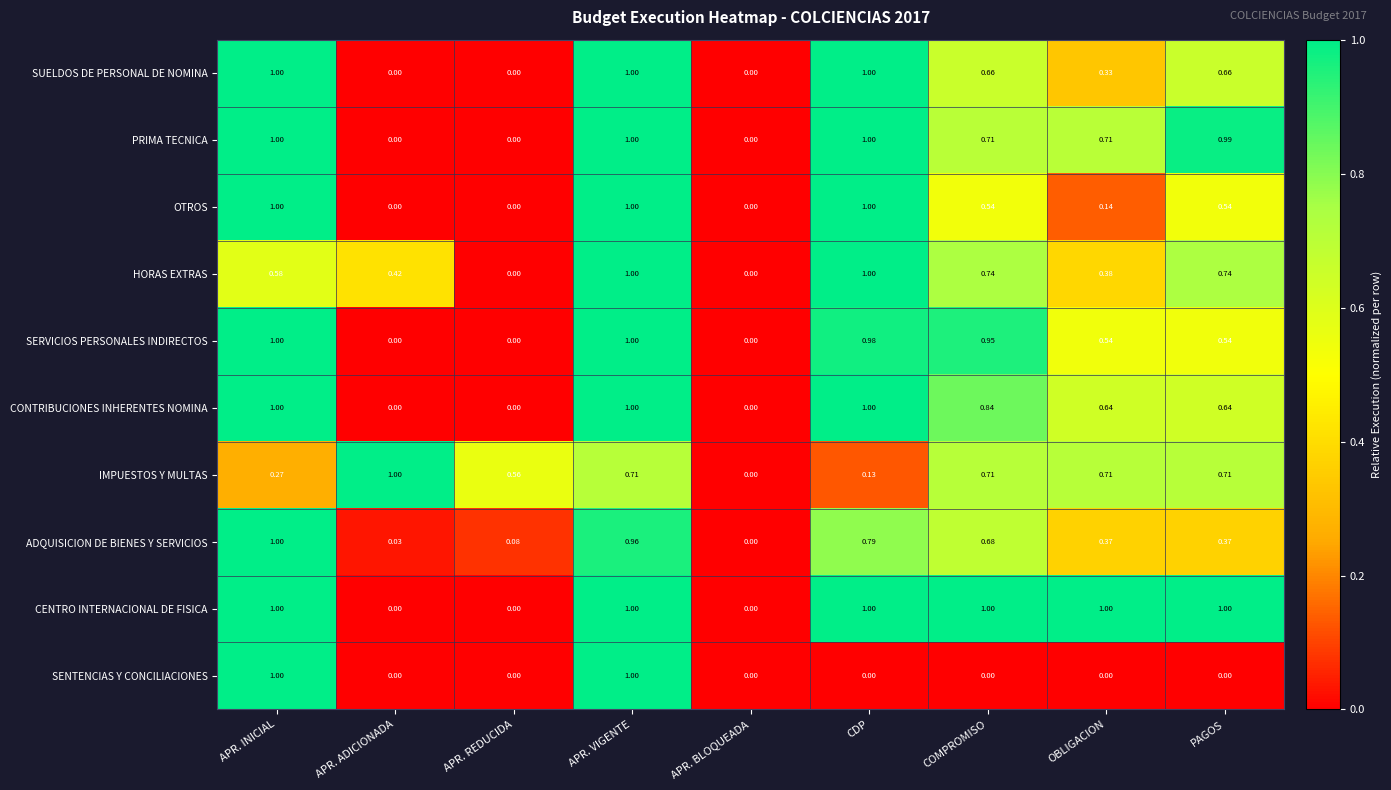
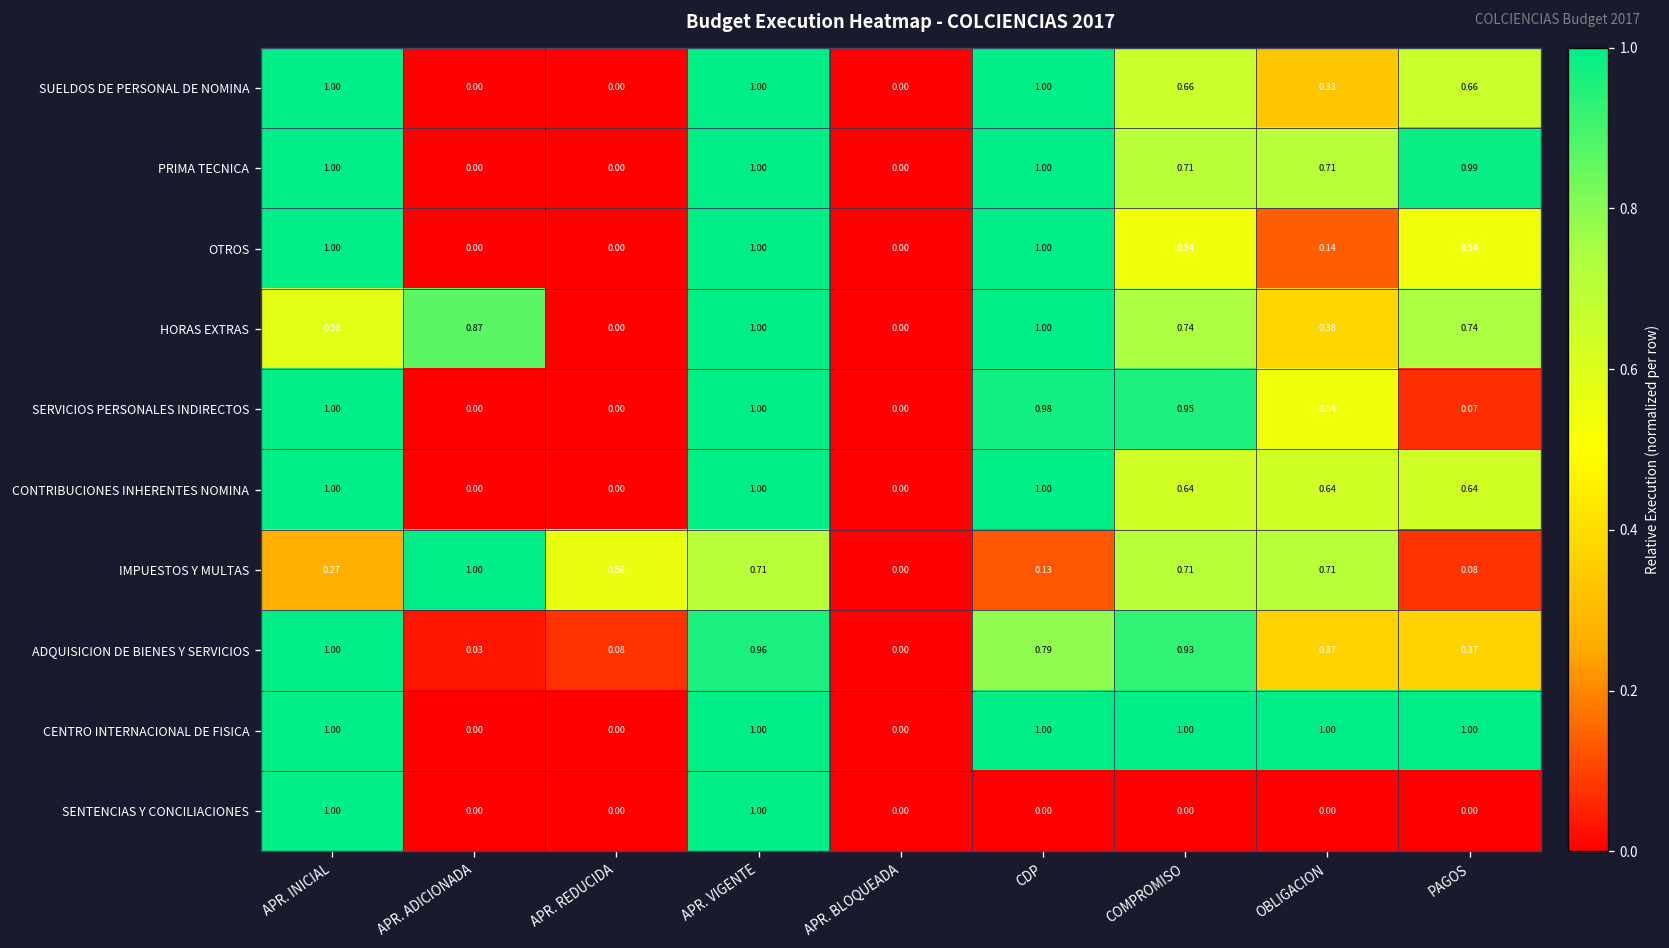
HORAS EXTRAS, APR. ADICIONADA: 0.42 -> 0.87
SERVICIOS PERSONALES INDIRECTOS, PAGOS: 0.54 -> 0.07
CONTRIBUCIONES INHERENTES NOMINA, COMPROMISO: 0.84 -> 0.64
IMPUESTOS Y MULTAS, PAGOS: 0.71 -> 0.08
ADQUISICION DE BIENES Y SERVICIOS, COMPROMISO: 0.68 -> 0.93
